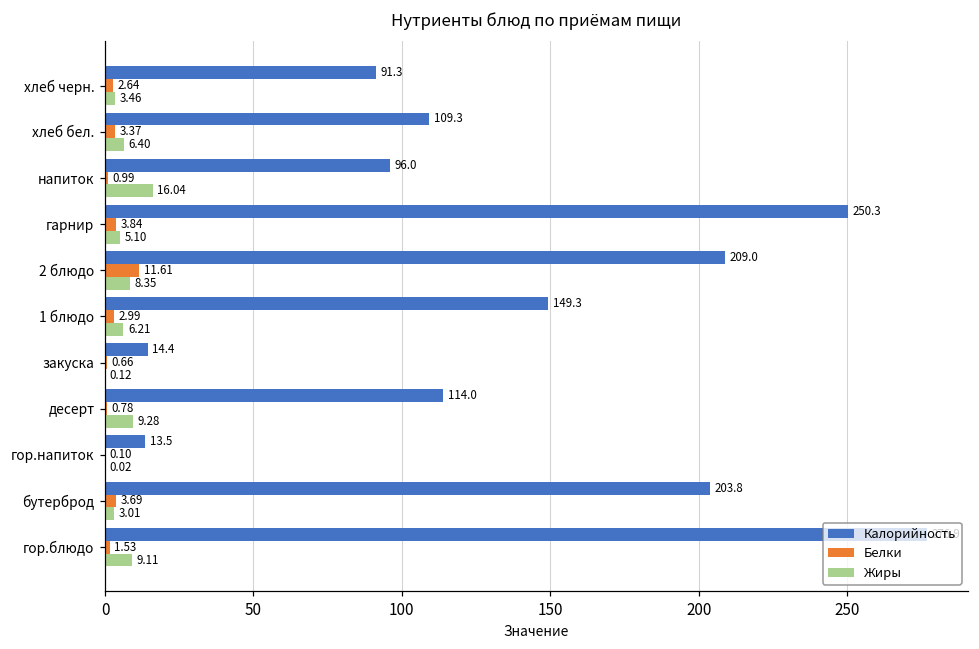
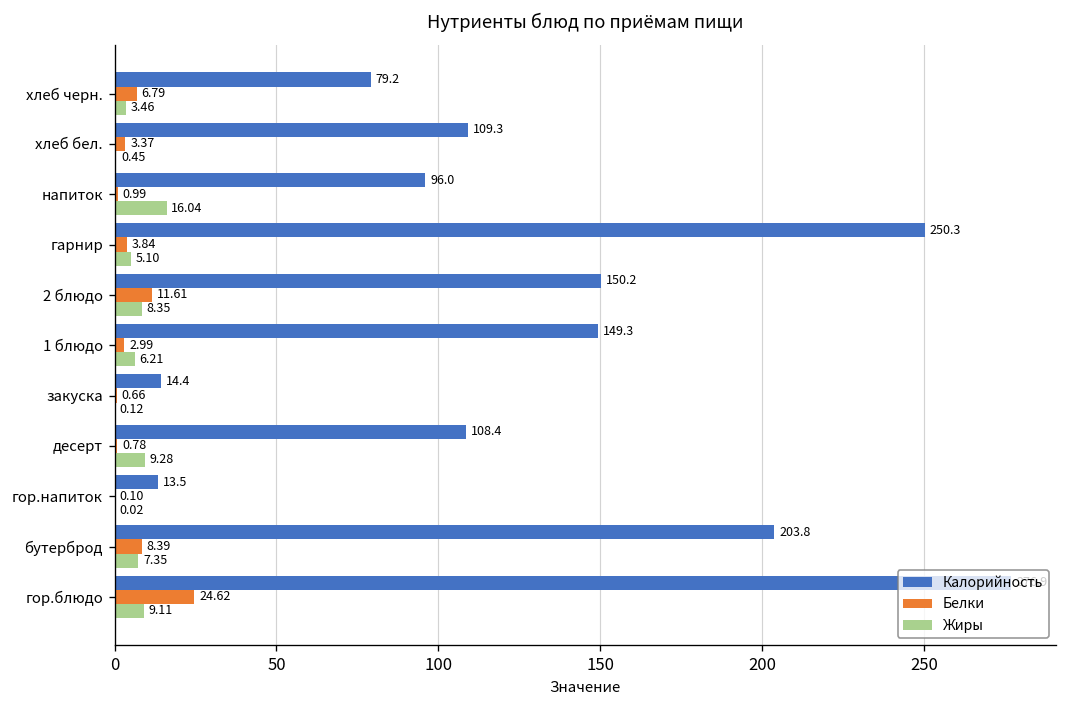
Калорийность, хлеб черн.: 91.3 -> 79.2
Белки, хлеб черн.: 2.64 -> 6.79
Жиры, хлеб бел.: 6.40 -> 0.45
Калорийность, 2 блюдо: 209.0 -> 150.2
Калорийность, десерт: 114.0 -> 108.4
Белки, бутерброд: 3.69 -> 8.39
Жиры, бутерброд: 3.01 -> 7.35
Белки, гор.блюдо: 1.53 -> 24.62
